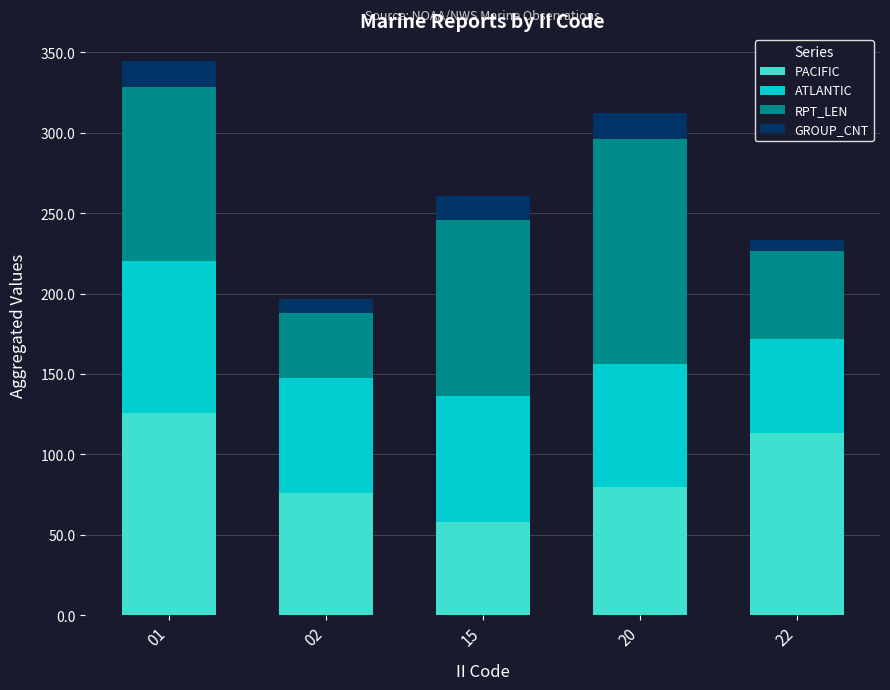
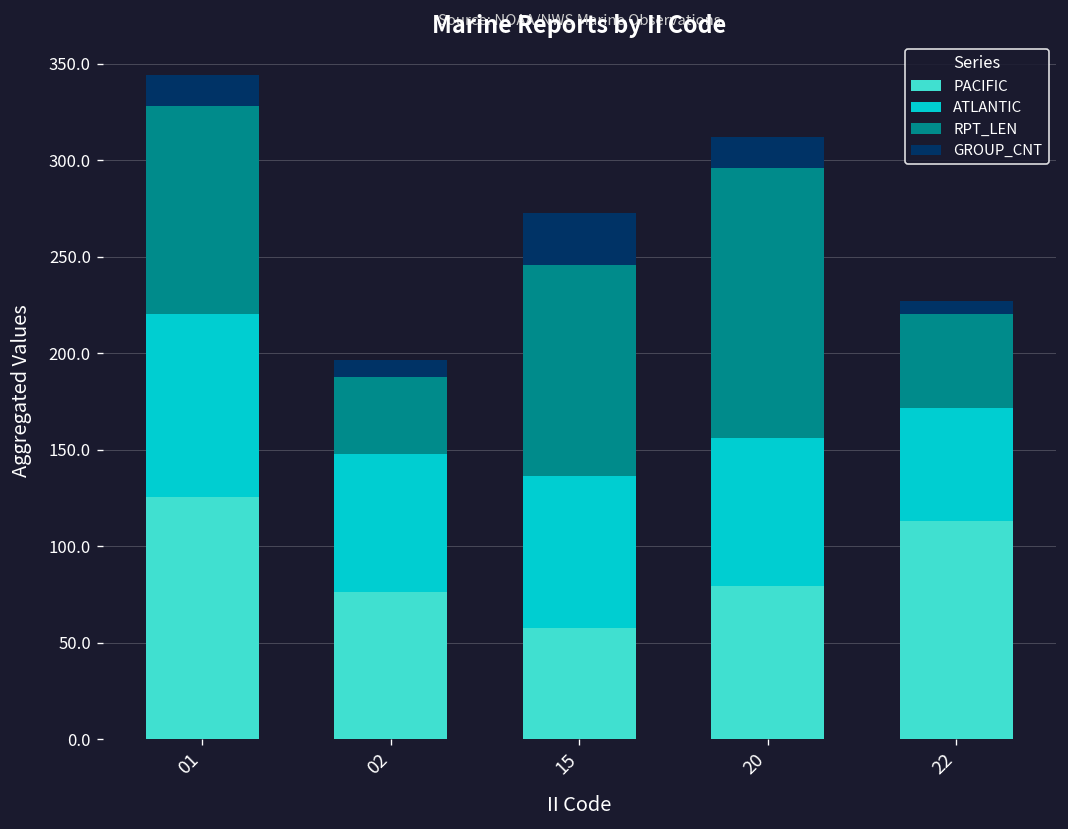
GROUP_CNT, 15: 15 -> 27
RPT_LEN, 22: 55 -> 49
